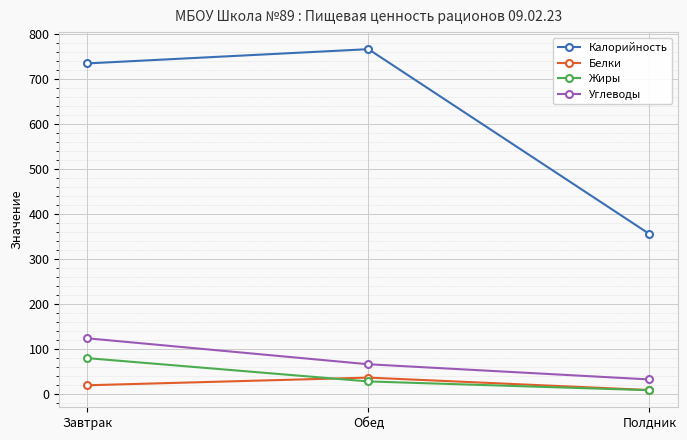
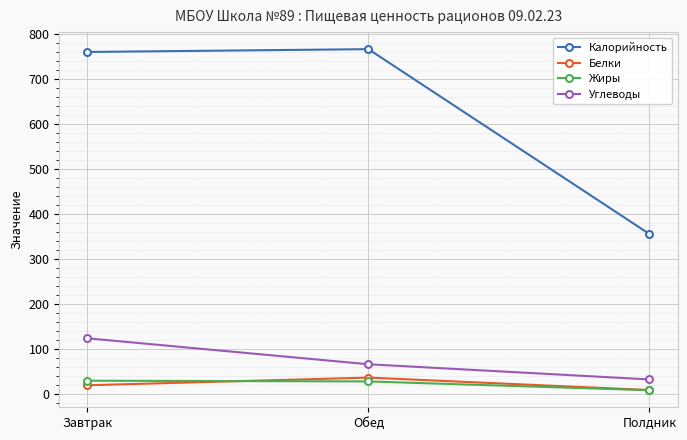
Калорийность, Завтрак: 730 -> 760
Жиры, Завтрак: 80 -> 30
